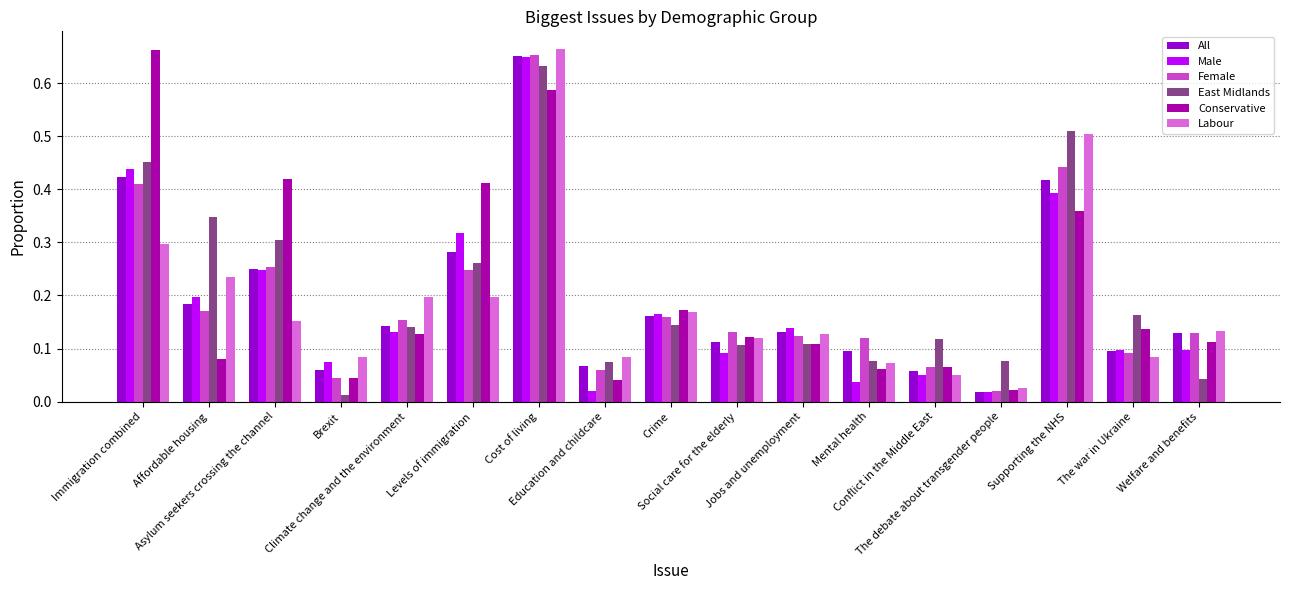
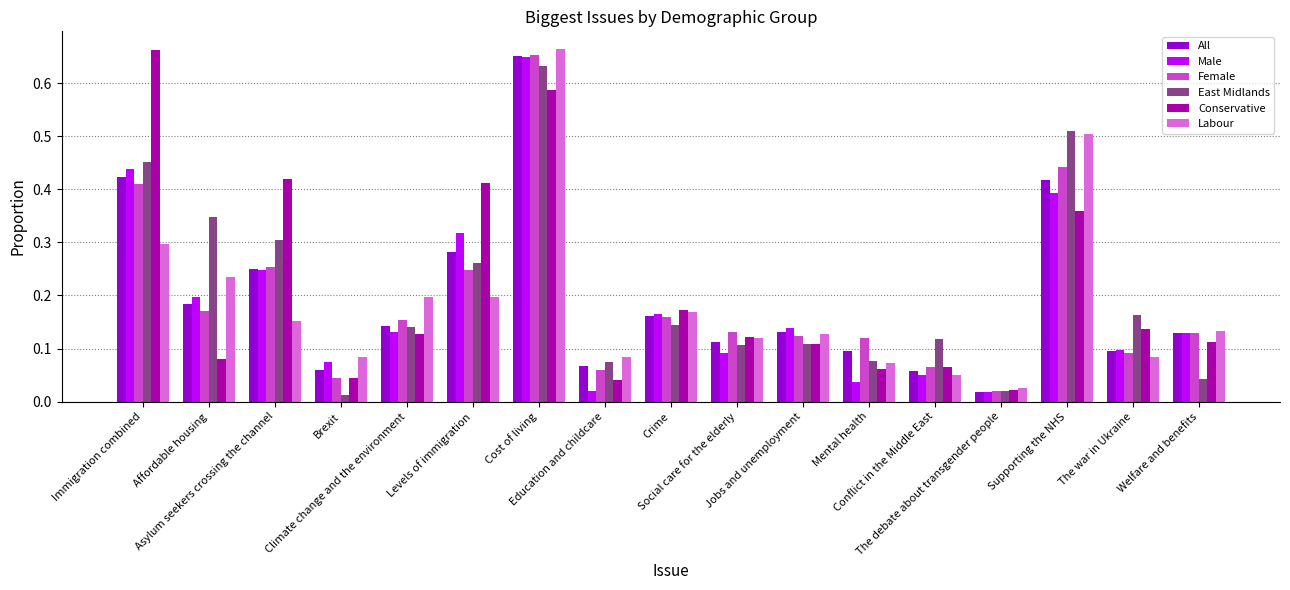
East Midlands, The debate about transgender people: 0.08 -> 0.02
Male, Welfare and benefits: 0.10 -> 0.13
